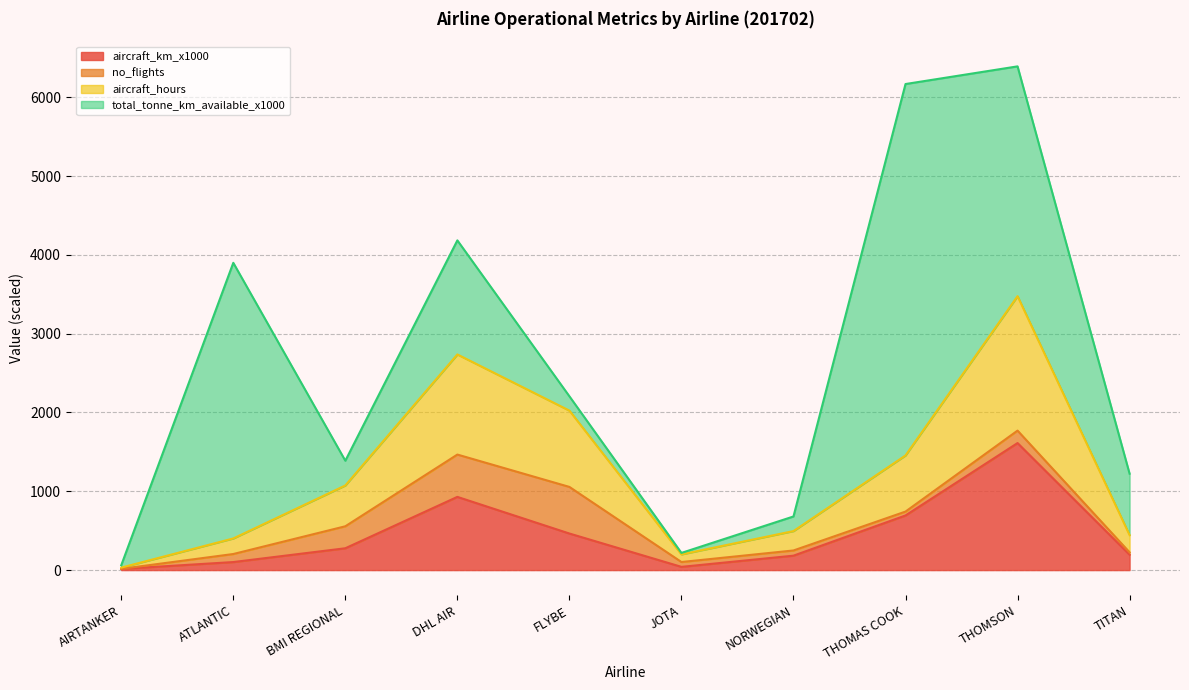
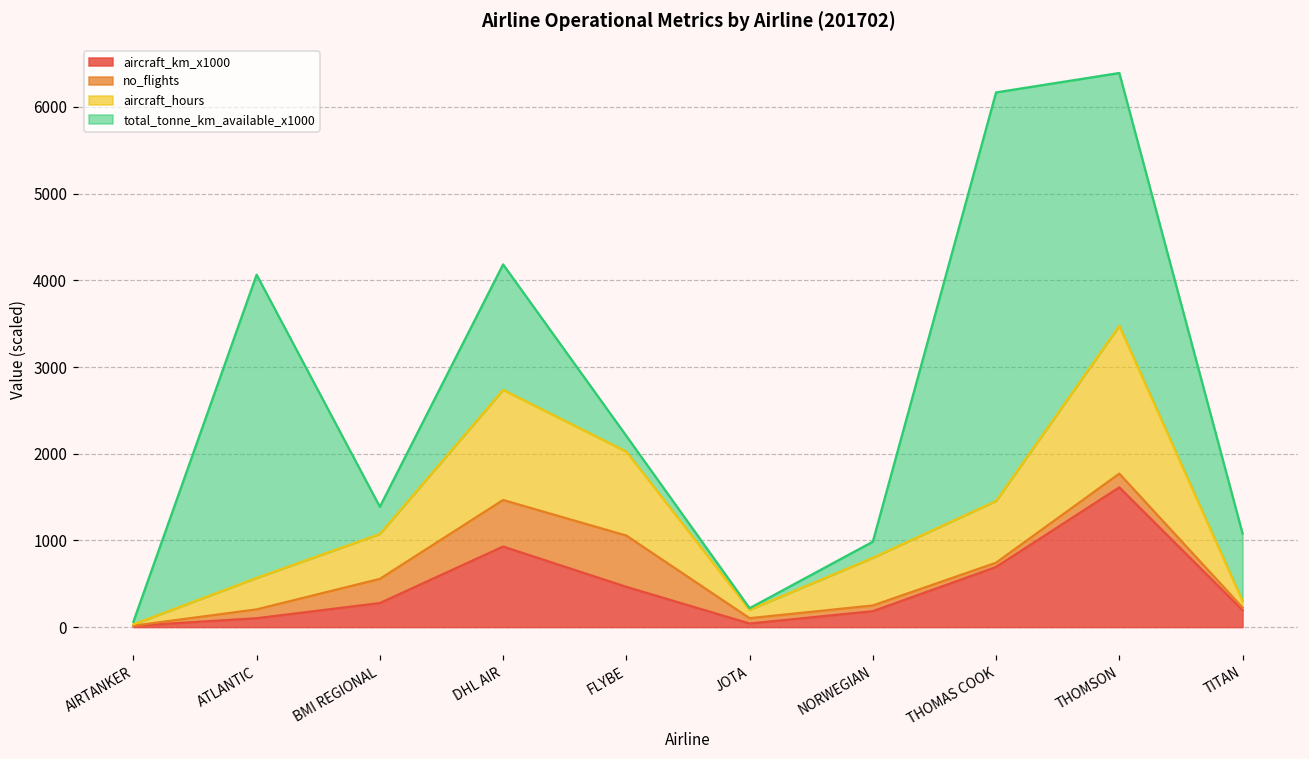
aircraft_hours, ATLANTIC: 200 -> 400
aircraft_hours, NORWEGIAN: 200 -> 600
aircraft_hours, TITAN: 200 -> 100
